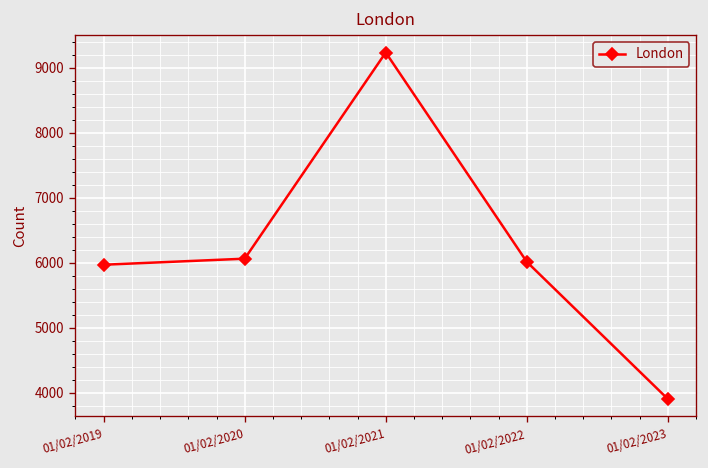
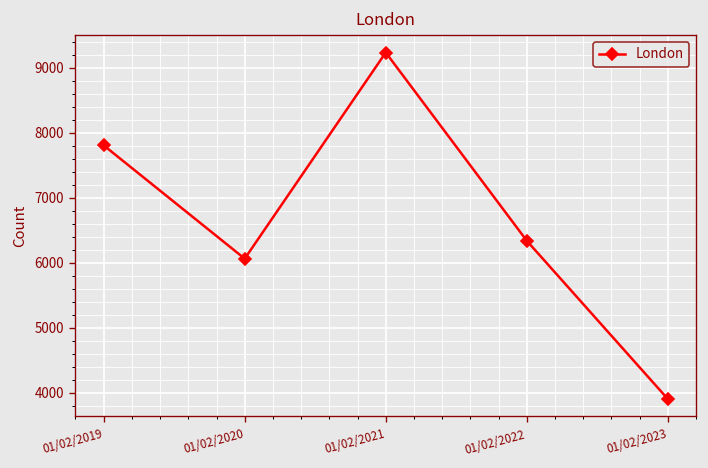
01/02/2019: 6000 -> 7800
01/02/2022: 6000 -> 6300
